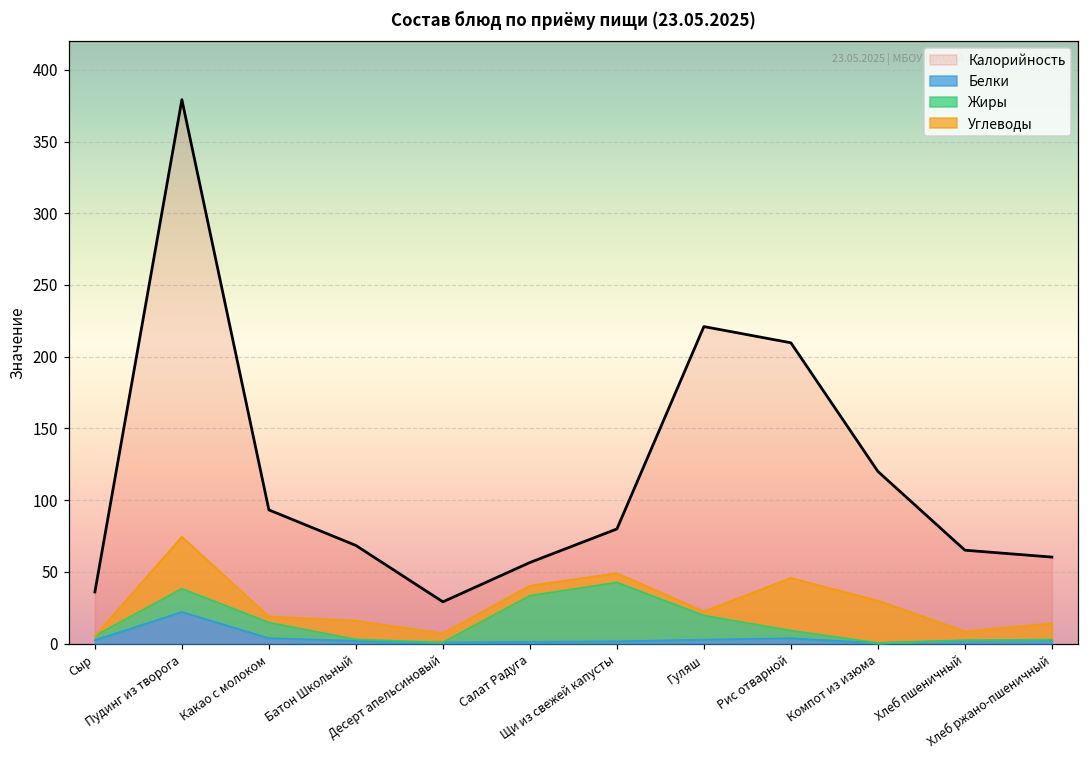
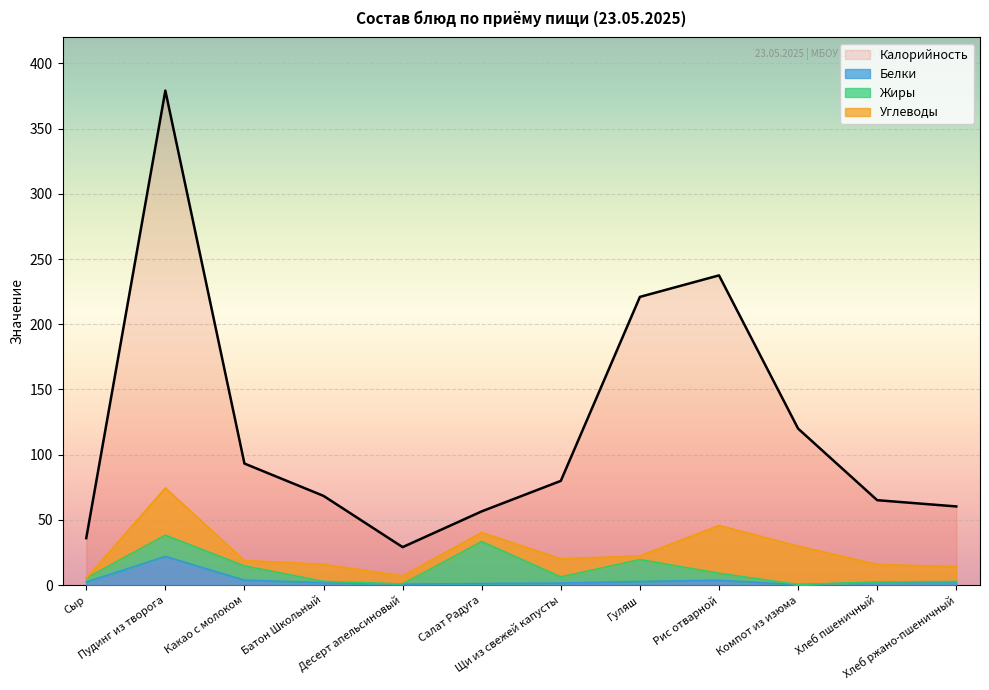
Жиры, Щи из свежей капусты: 41 -> 5
Углеводы, Щи из свежей капусты: 7 -> 14
Калорийность, Рис отварной: 210 -> 238
Углеводы, Хлеб пшеничный: 6 -> 14
